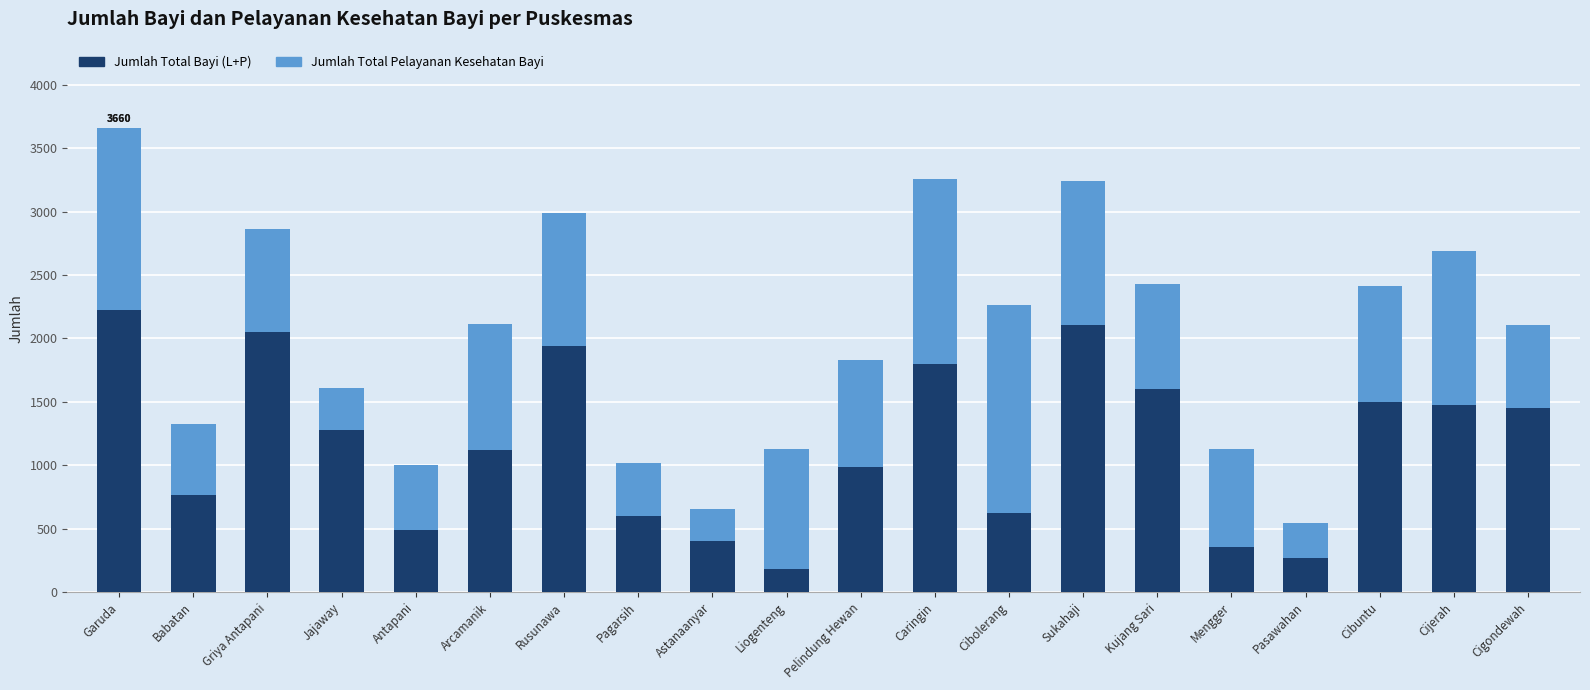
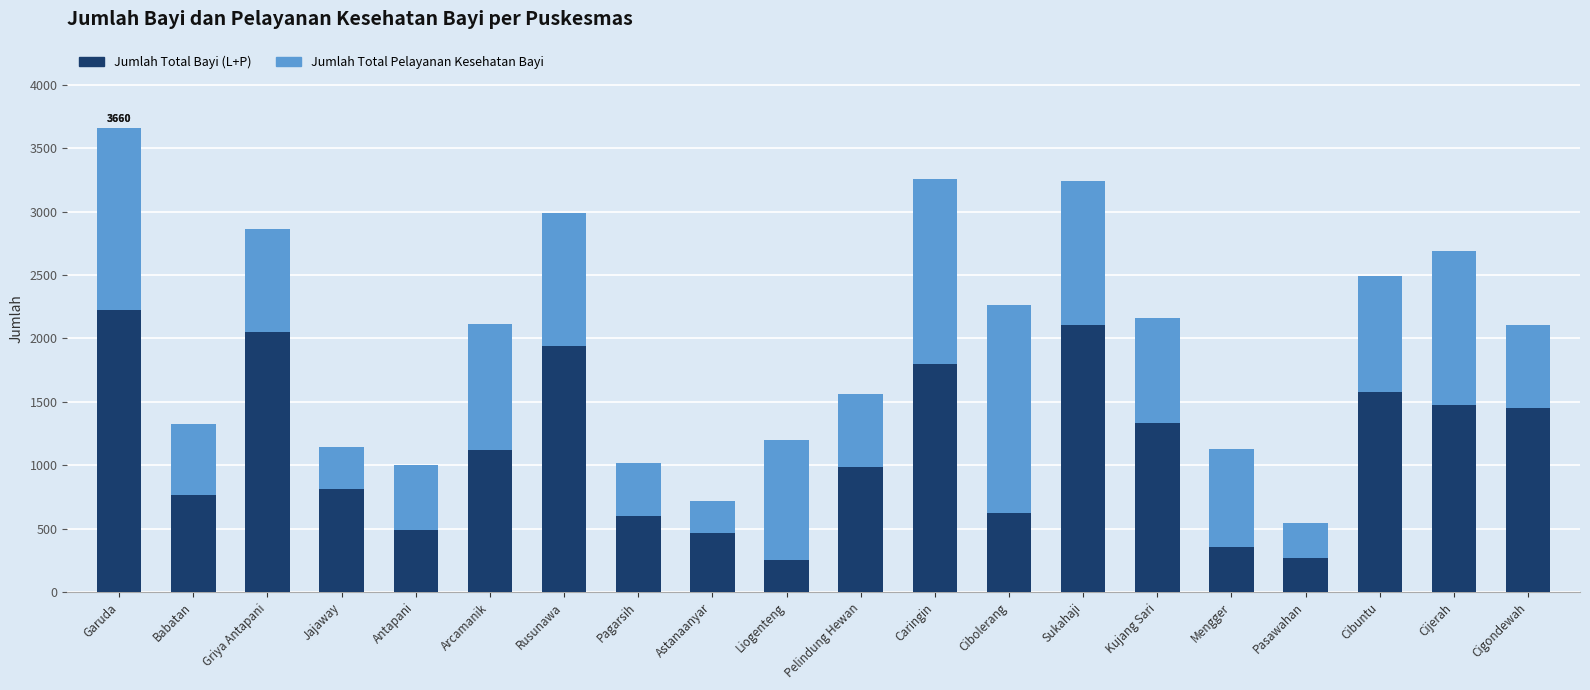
Jumlah Total Bayi (L+P), Jajaway: 1280 -> 810
Jumlah Total Bayi (L+P), Astanaanyar: 400 -> 470
Jumlah Total Bayi (L+P), Liogenteng: 180 -> 250
Jumlah Total Pelayanan Kesehatan Bayi, Pelindung Hewan: 840 -> 570
Jumlah Total Bayi (L+P), Kujang Sari: 1600 -> 1330
Jumlah Total Bayi (L+P), Cibuntu: 1500 -> 1580
